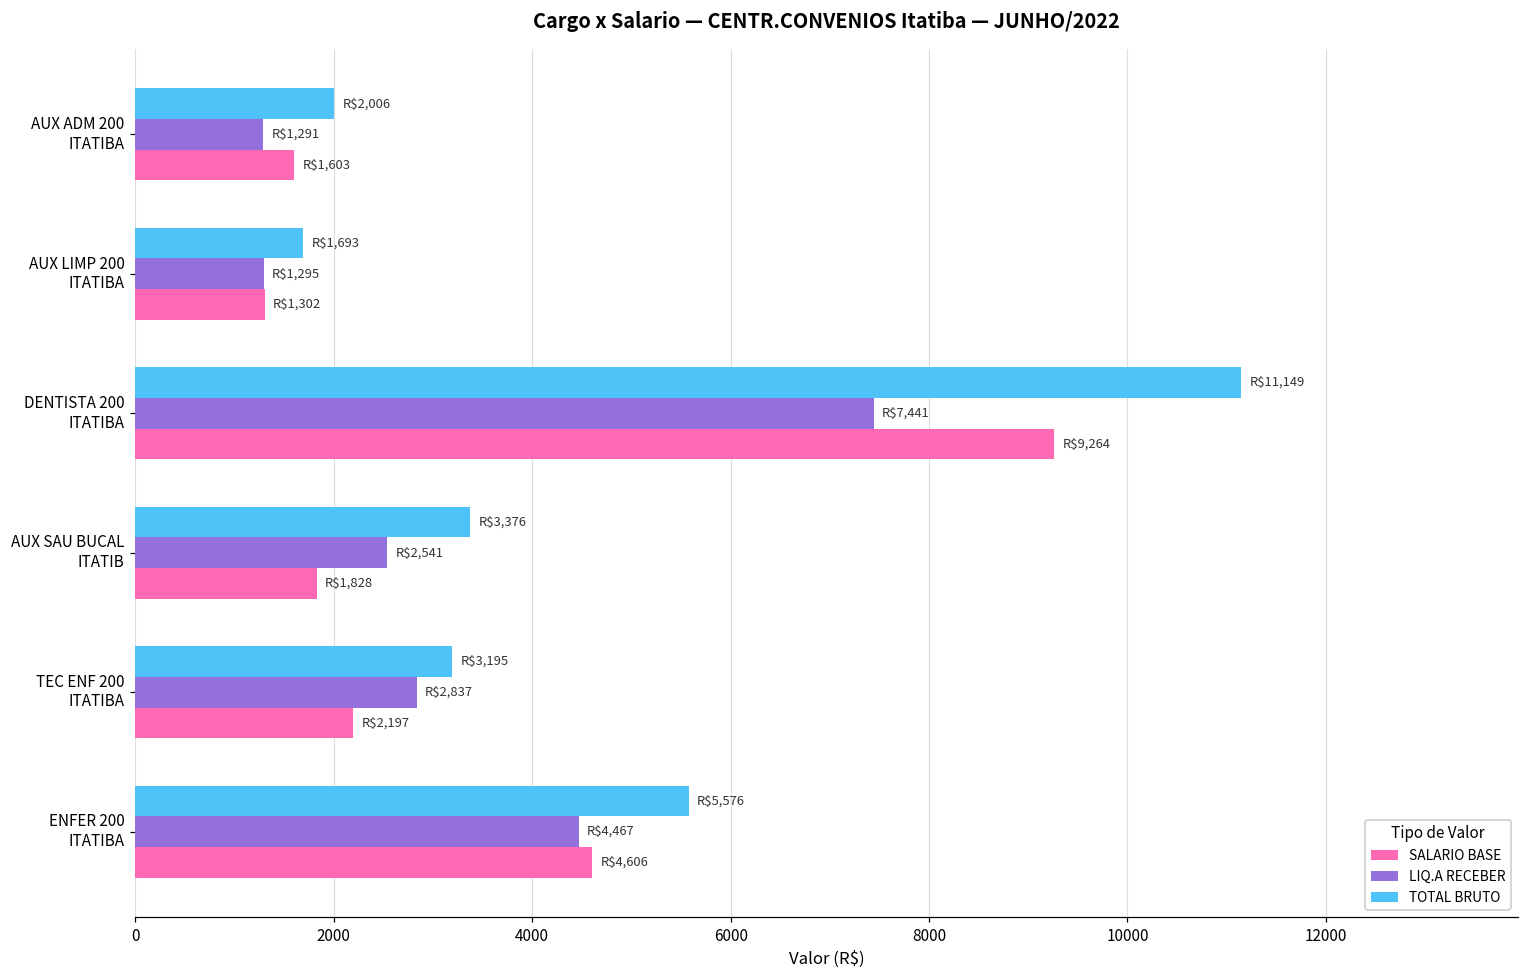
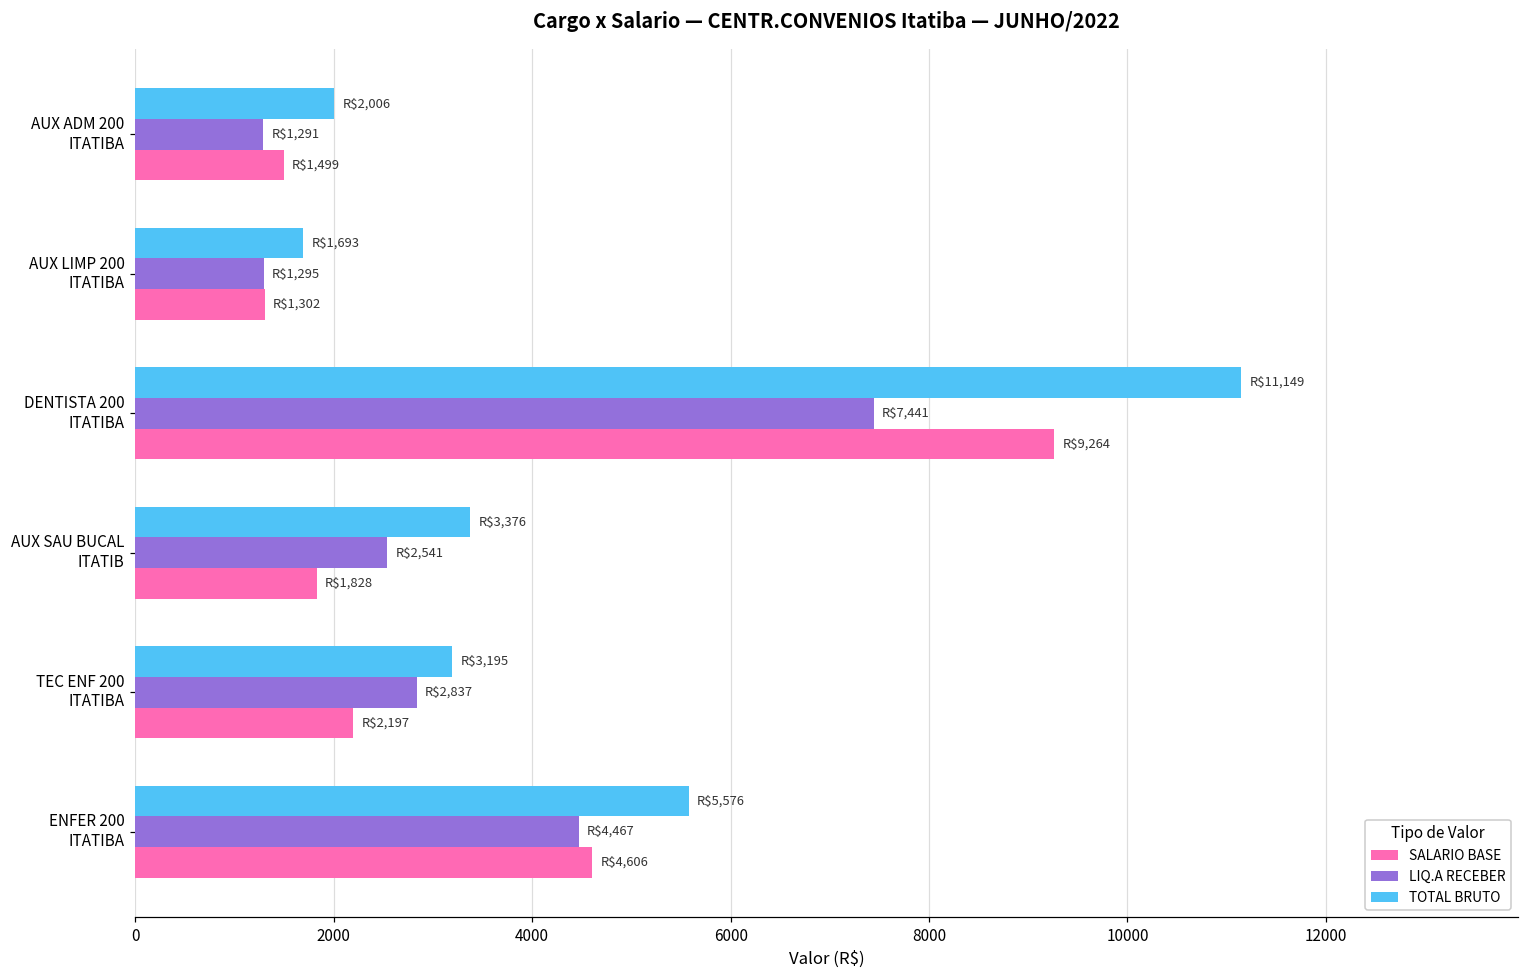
SALARIO BASE, AUX ADM 200 ITATIBA: $1,603 -> $1,499
